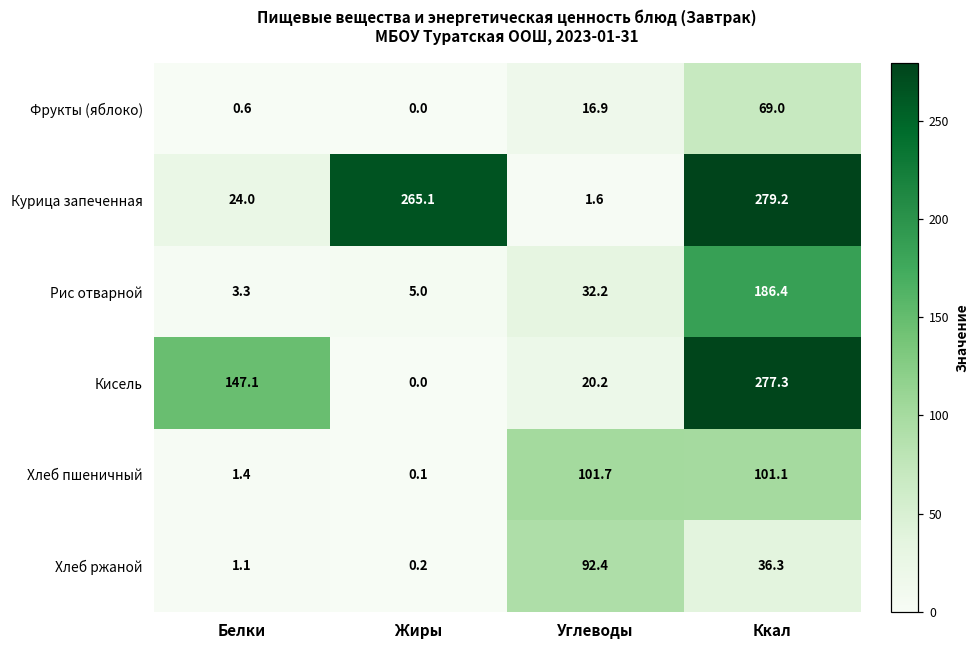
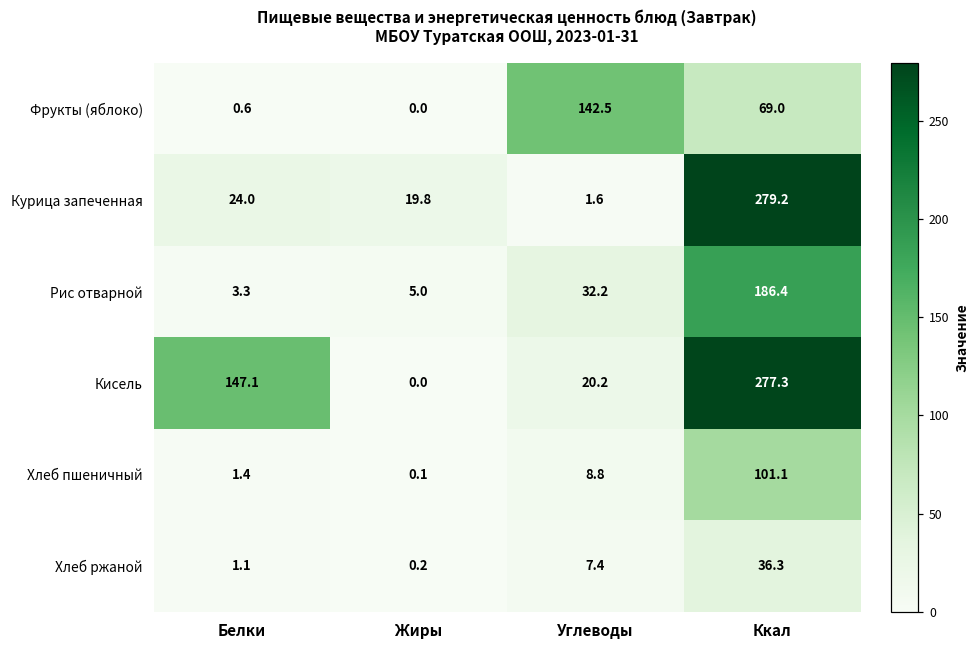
Фрукты (яблоко), Углеводы: 16.9 -> 142.5
Курица запеченная, Жиры: 265.1 -> 19.8
Хлеб пшеничный, Углеводы: 101.7 -> 8.8
Хлеб ржаной, Углеводы: 92.4 -> 7.4
